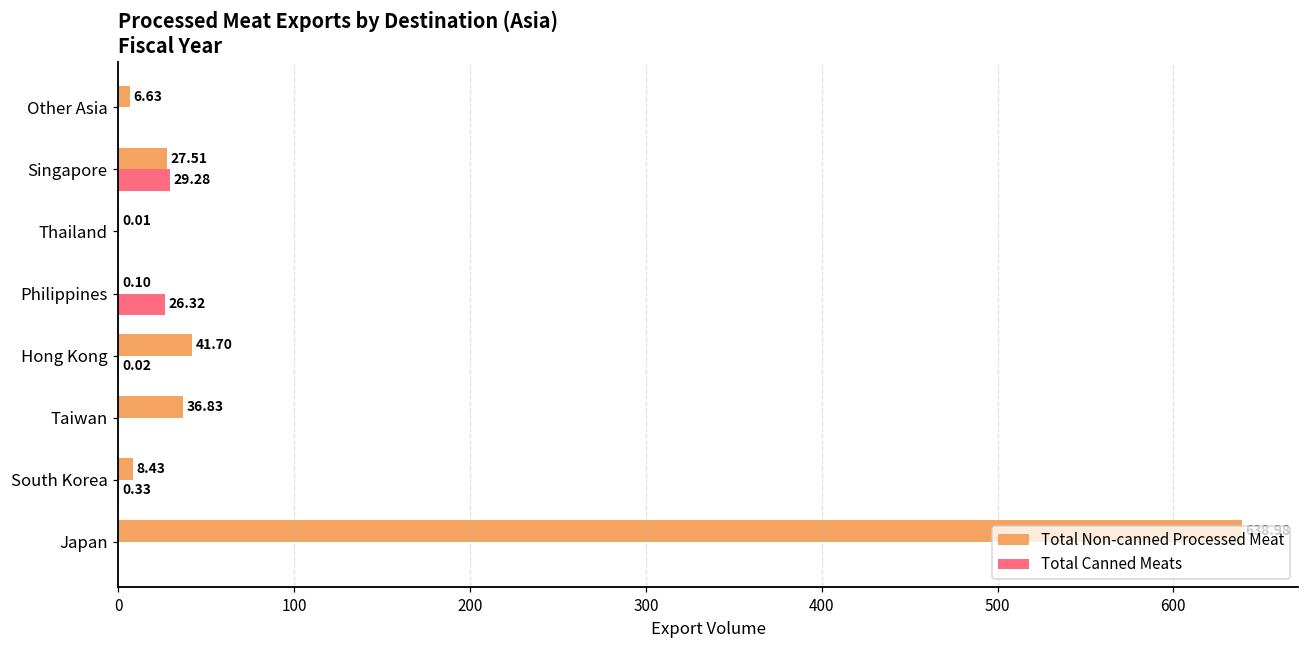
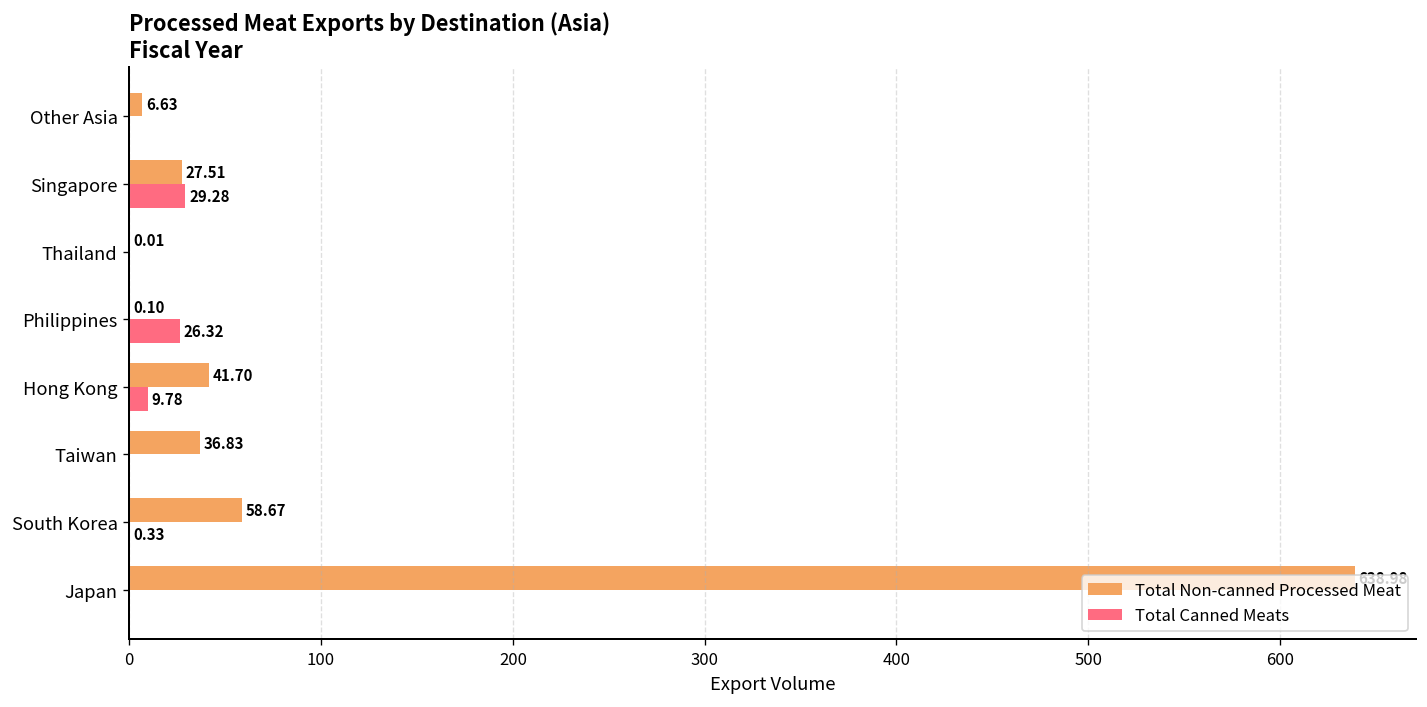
Total Canned Meats, Hong Kong: 0.02 -> 9.78
Total Non-canned Processed Meat, South Korea: 8.43 -> 58.67
